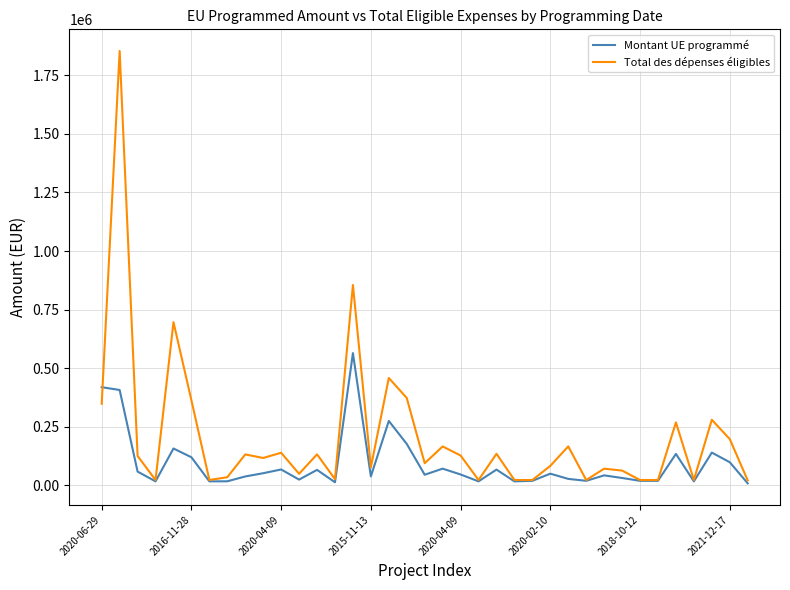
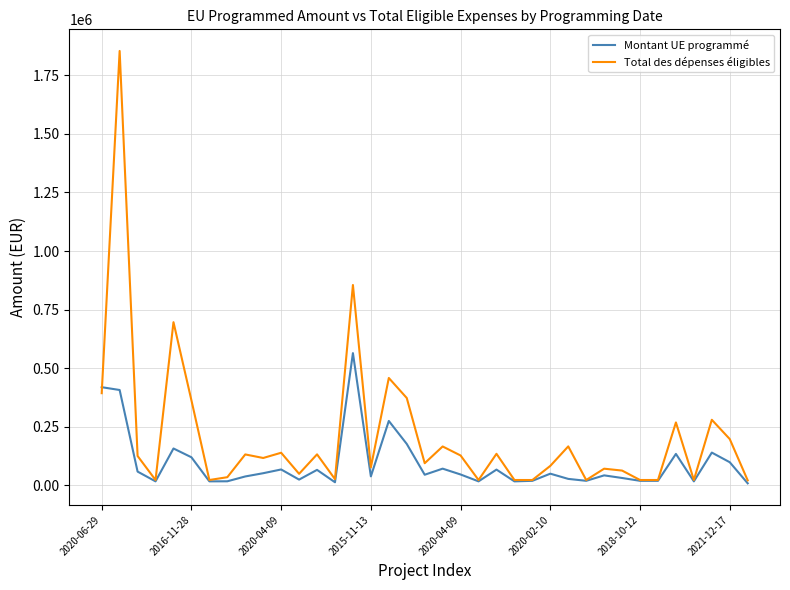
Total des dépenses éligibles, 2020-06-29: 350000 -> 390000
